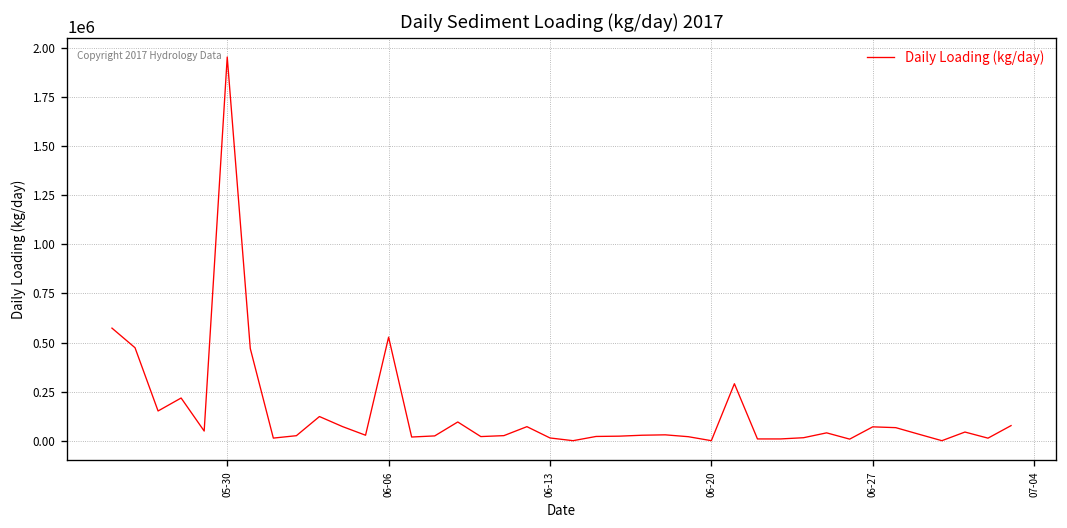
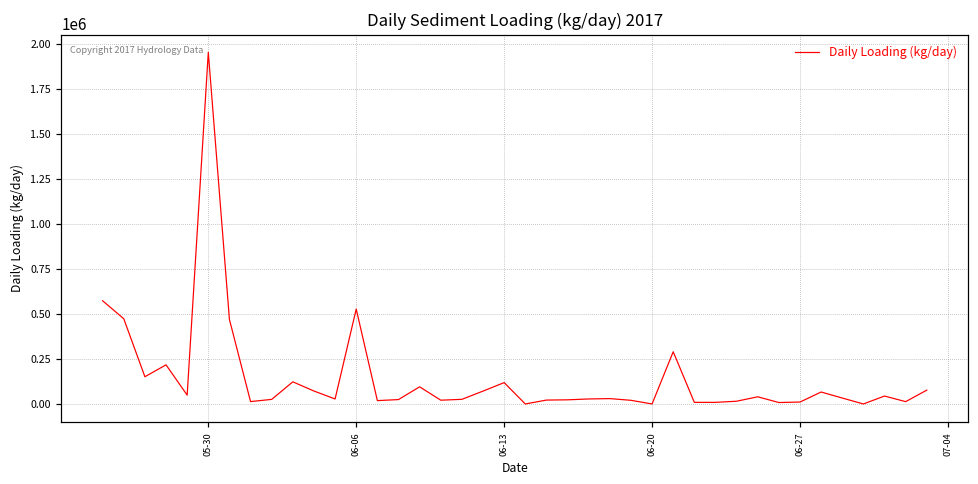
06-13: 10000 -> 120000
06-27: 70000 -> 10000
